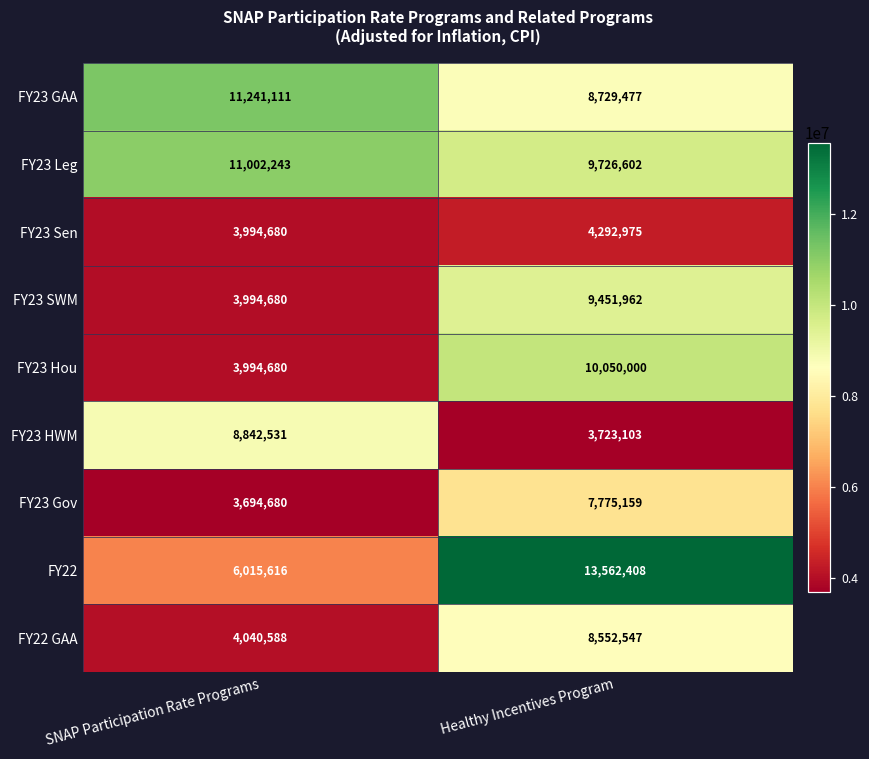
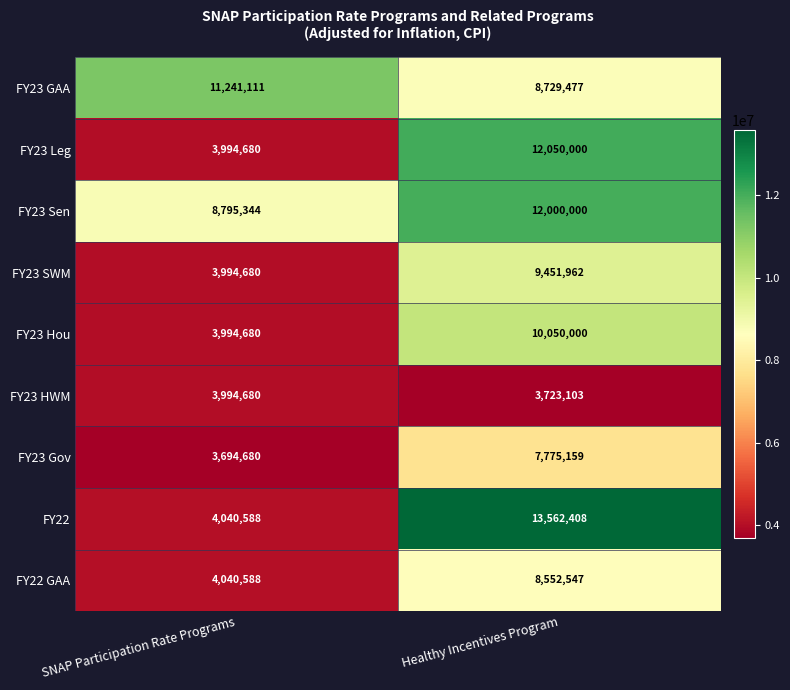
FY23 Leg, SNAP Participation Rate Programs: 11,002,243 -> 3,994,680
FY23 Leg, Healthy Incentives Program: 9,726,602 -> 12,050,000
FY23 Sen, SNAP Participation Rate Programs: 3,994,680 -> 8,795,344
FY23 Sen, Healthy Incentives Program: 4,292,975 -> 12,000,000
FY23 HWM, SNAP Participation Rate Programs: 8,842,531 -> 3,994,680
FY22, SNAP Participation Rate Programs: 6,015,616 -> 4,040,588
